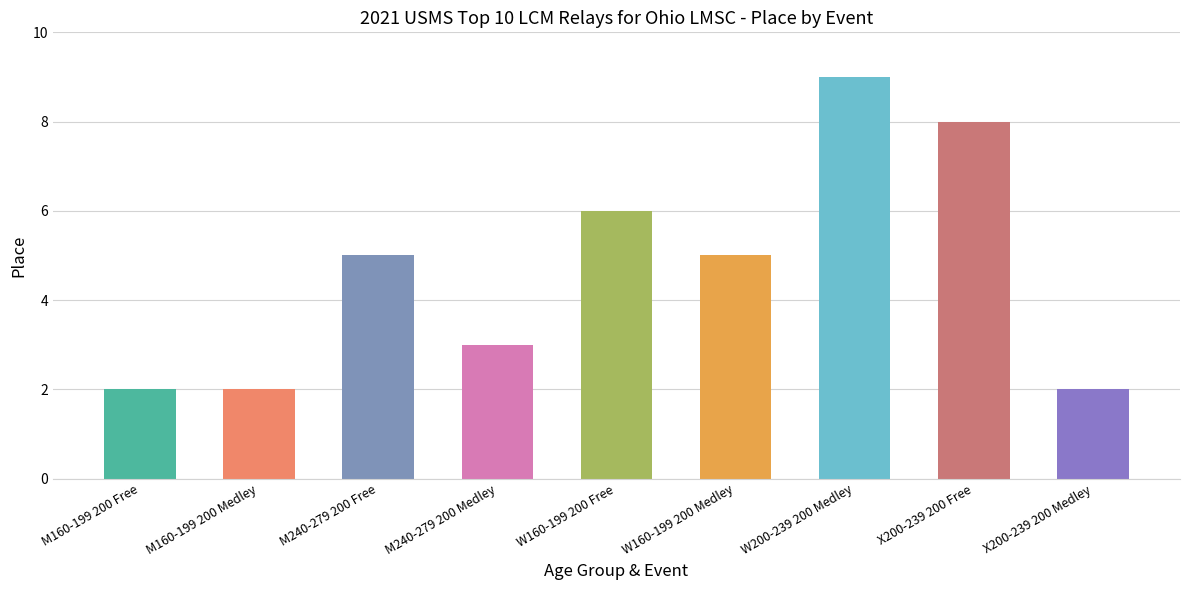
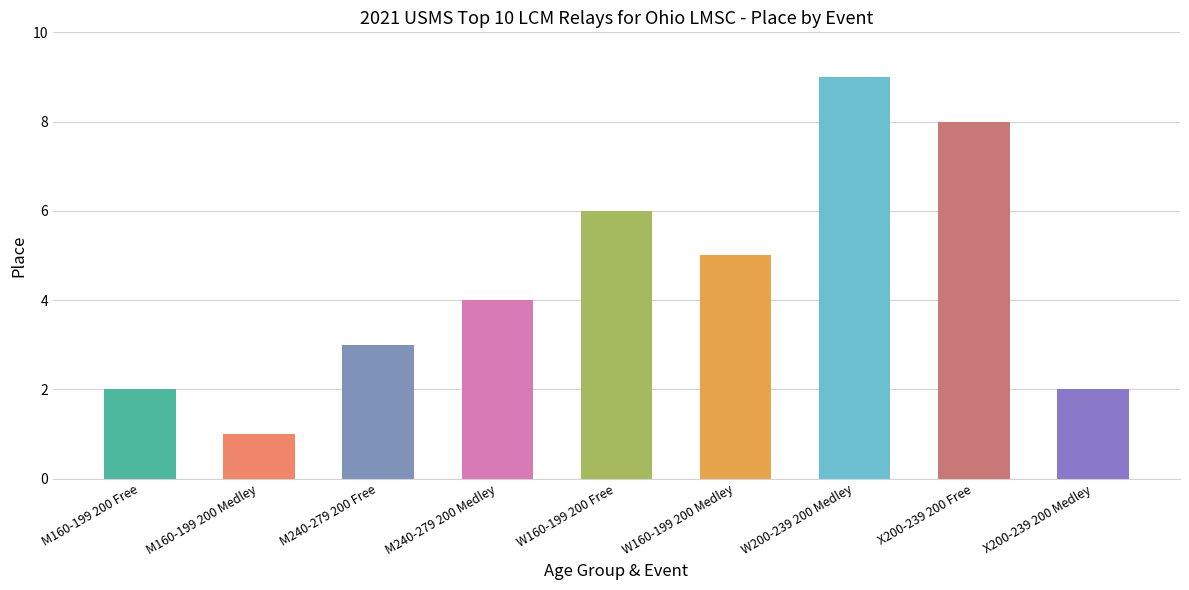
M160-199 200 Medley: 2 -> 1
M240-279 200 Free: 5 -> 3
M240-279 200 Medley: 3 -> 4
